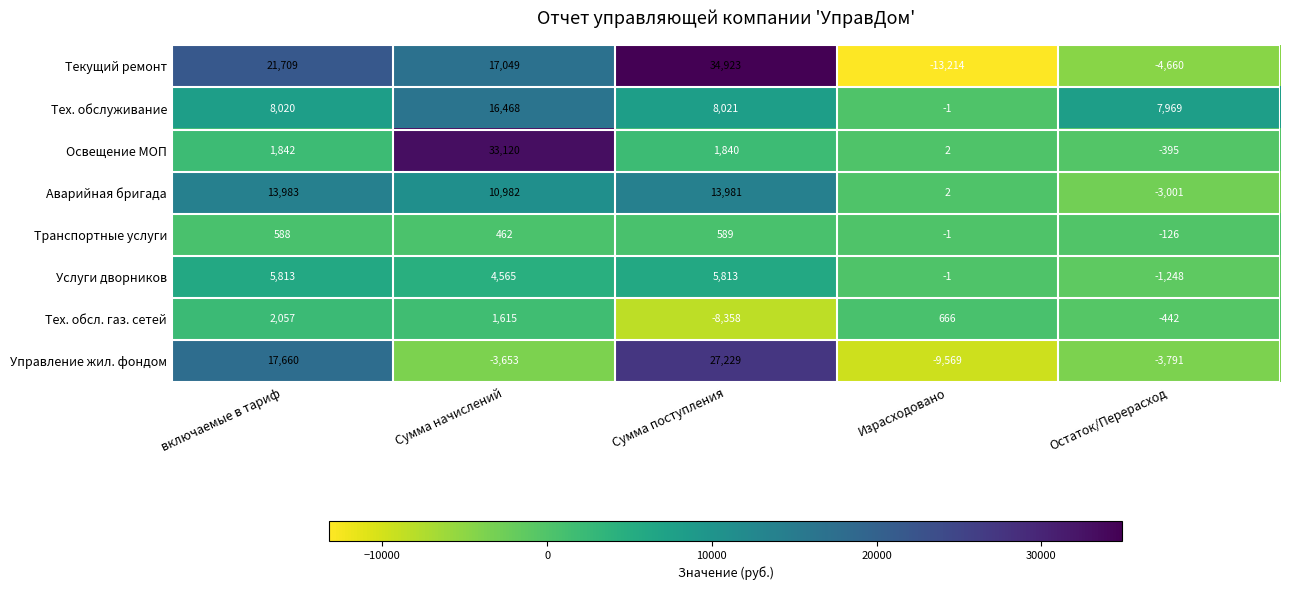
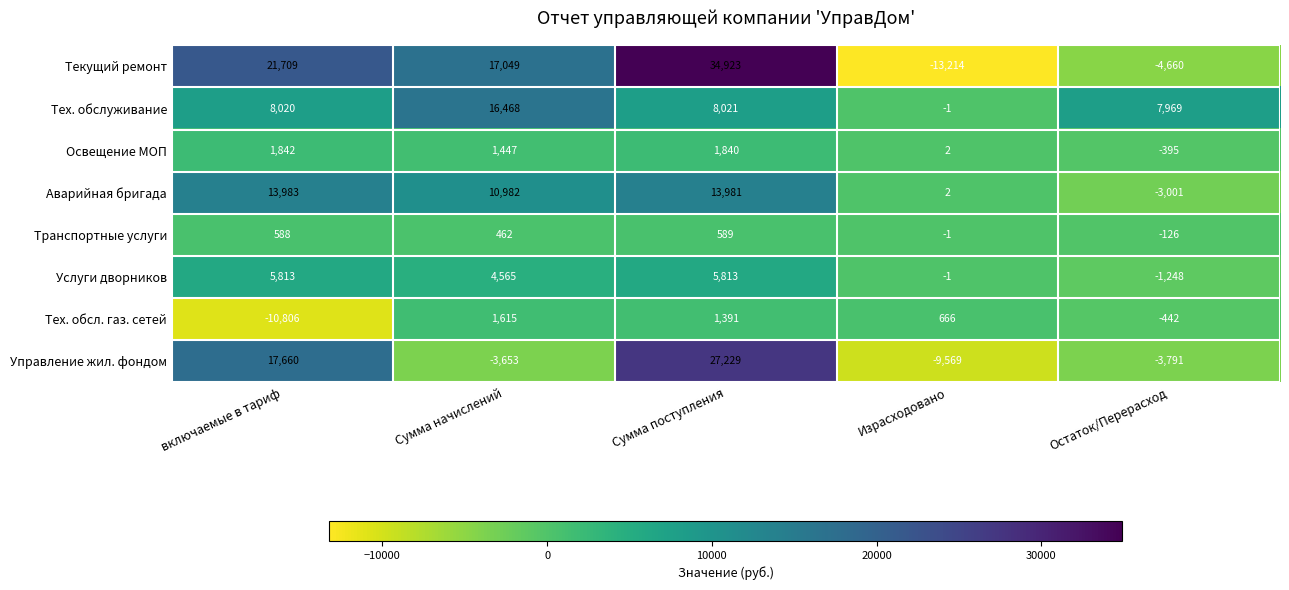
Освещение МОП, Сумма начислений: 33,120 -> 1,447
Тех. обсл. газ. сетей, включаемые в тариф: 2,057 -> -10,806
Тех. обсл. газ. сетей, Сумма поступления: -8,358 -> 1,391
